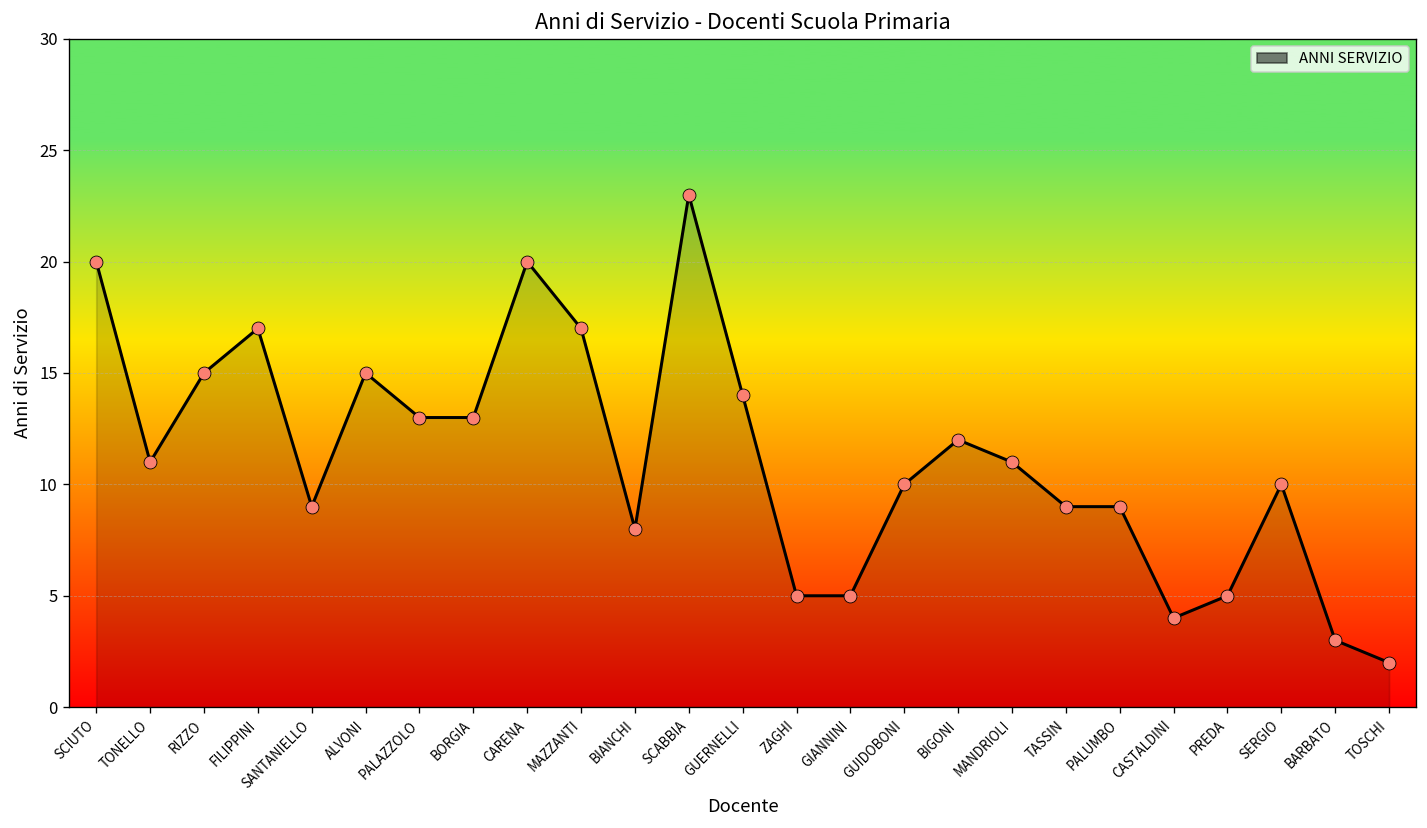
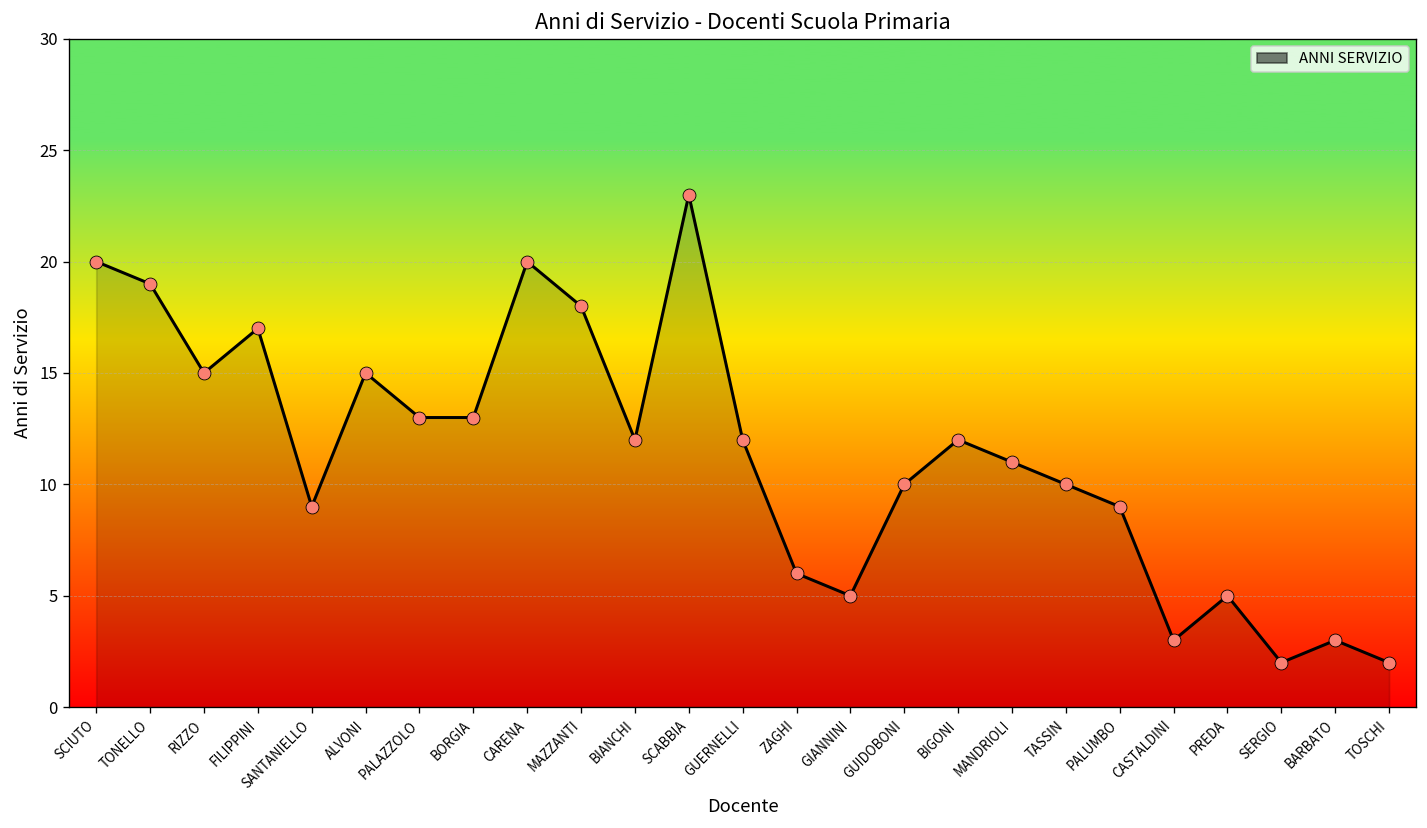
TONELLO: 11 -> 19
MAZZANTI: 17 -> 18
BIANCHI: 8 -> 12
GUERNELLI: 14 -> 12
ZAGHI: 5 -> 6
TASSIN: 9 -> 10
CASTALDINI: 4 -> 3
SERGIO: 10 -> 2
